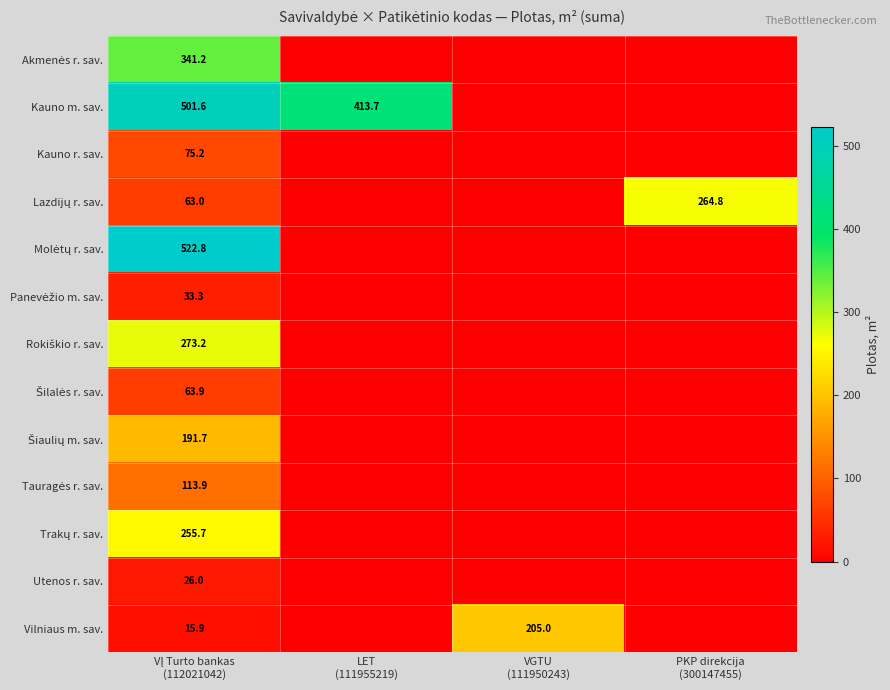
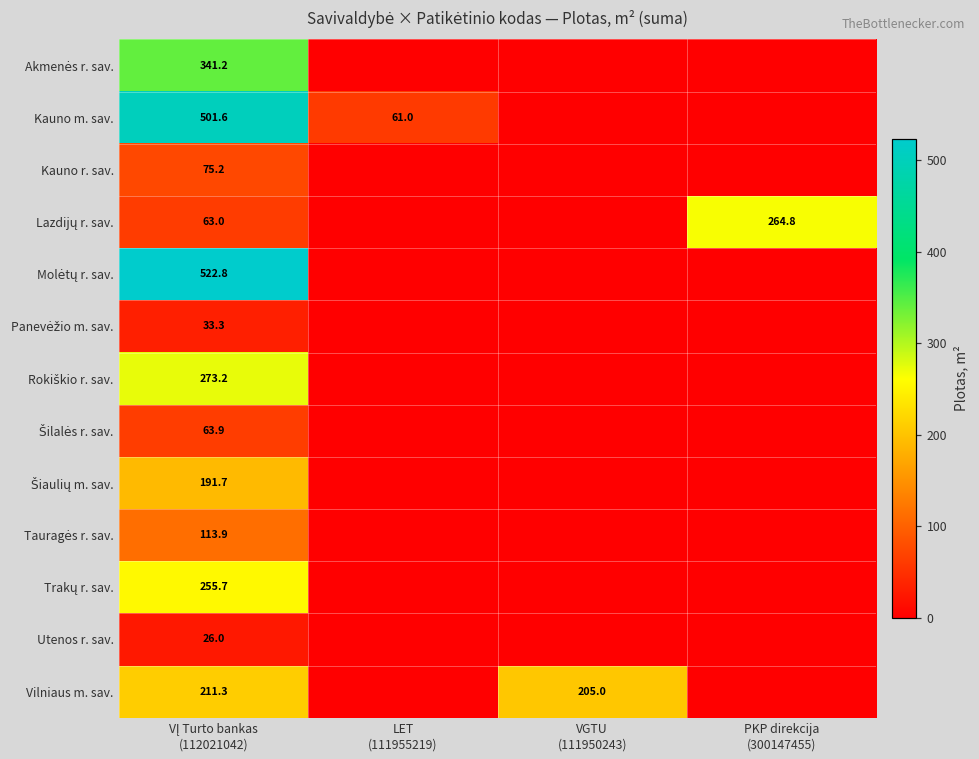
Kauno m. sav., LET (111955219): 413.7 -> 61.0
Vilniaus m. sav., VĮ Turto bankas (112021042): 15.9 -> 211.3
